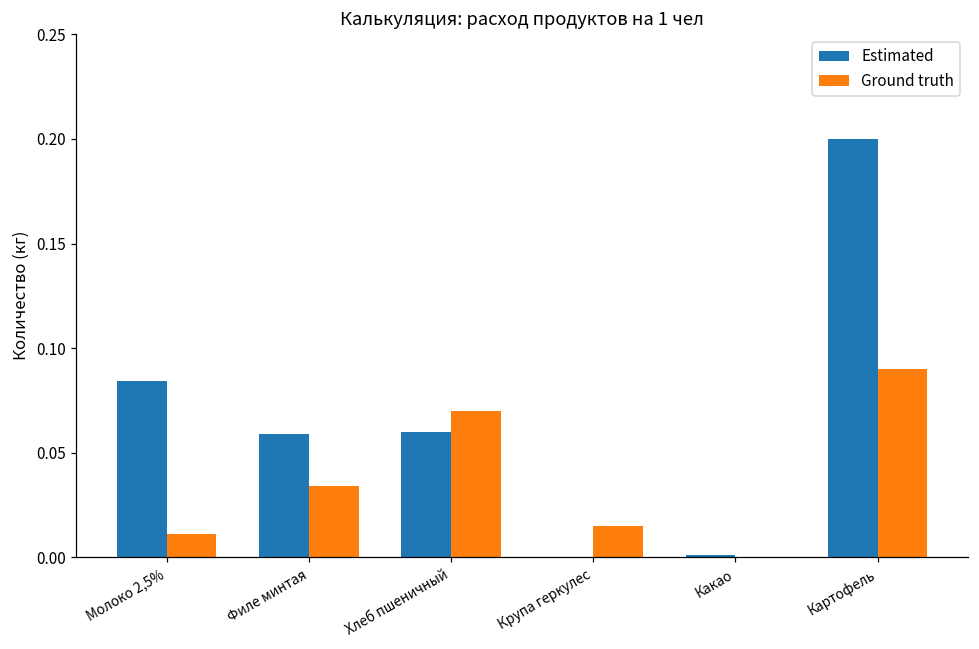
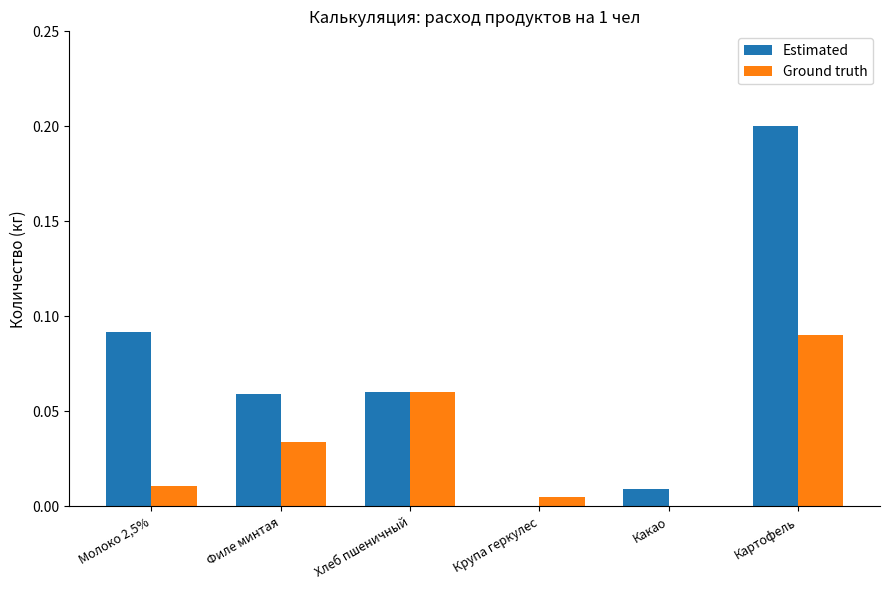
Estimated, Молоко 2,5%: 0.084 -> 0.092
Ground truth, Хлеб пшеничный: 0.07 -> 0.06
Ground truth, Крупа геркулес: 0.015 -> 0.005
Estimated, Какао: 0.001 -> 0.009
